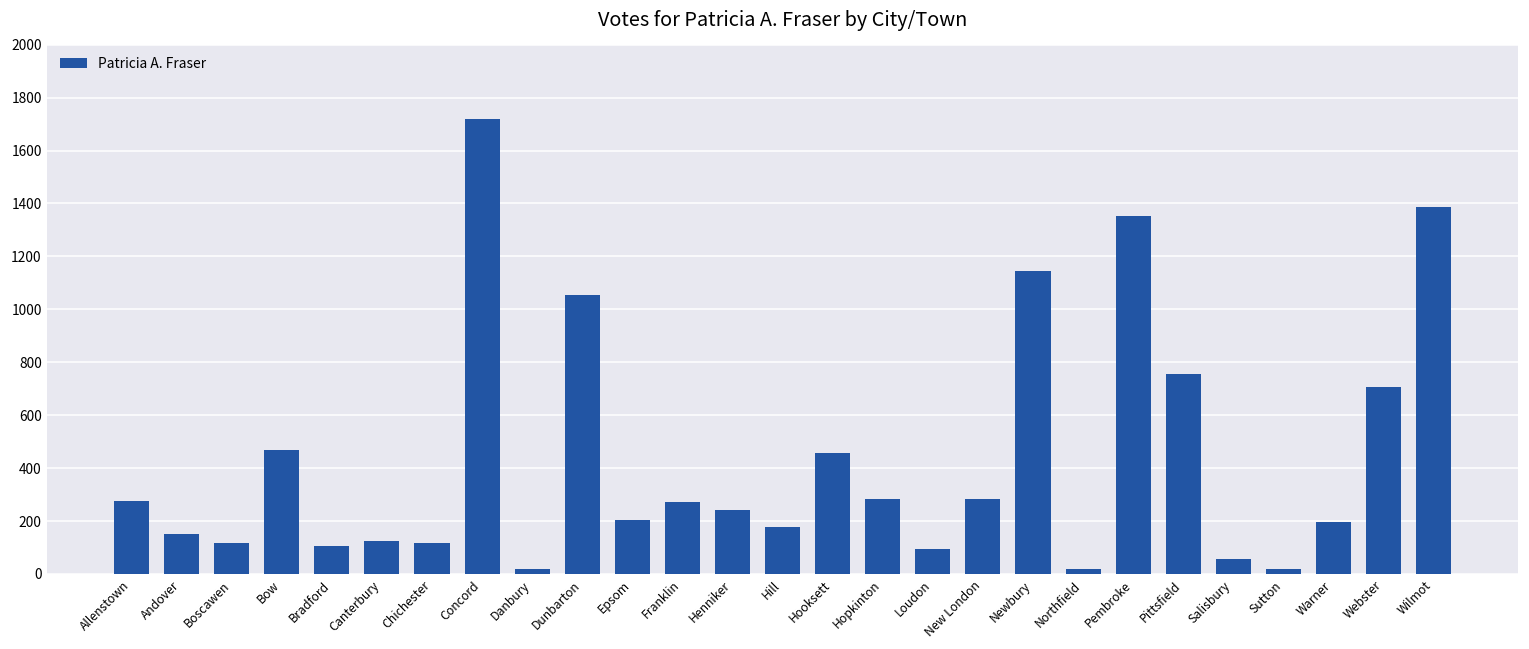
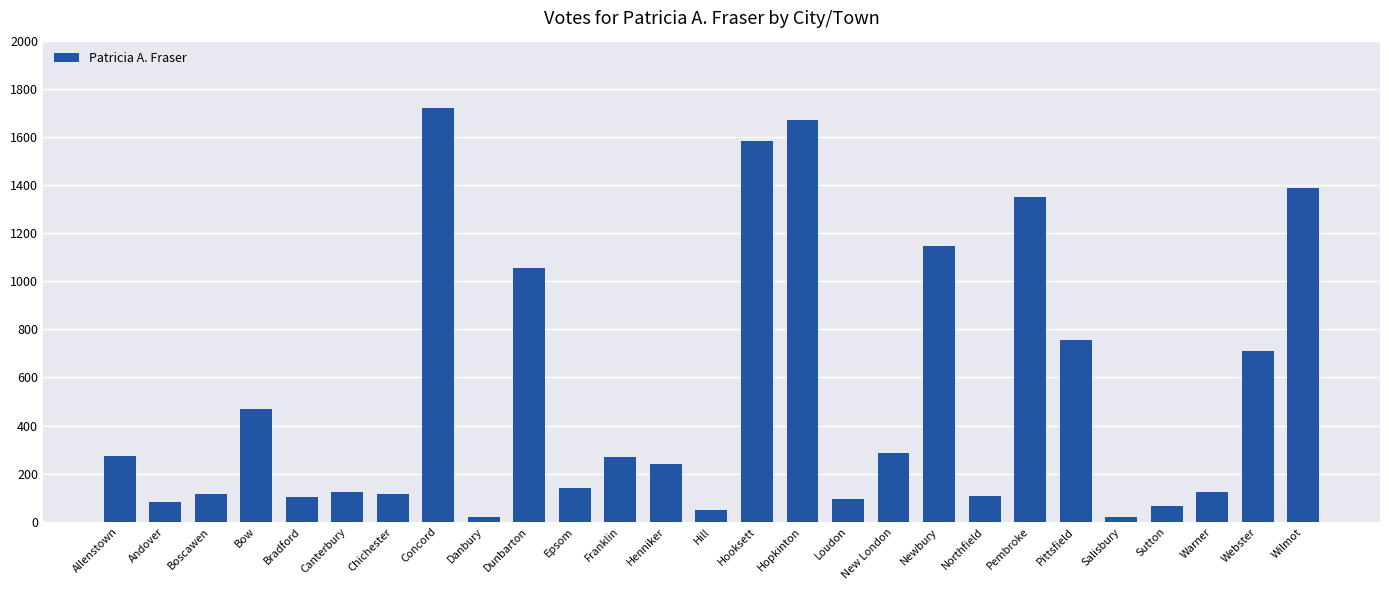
Andover: 150 -> 80
Epsom: 200 -> 140
Hill: 180 -> 50
Hooksett: 460 -> 1580
Hopkinton: 280 -> 1670
Northfield: 20 -> 110
Salisbury: 60 -> 20
Sutton: 20 -> 70
Warner: 200 -> 120
